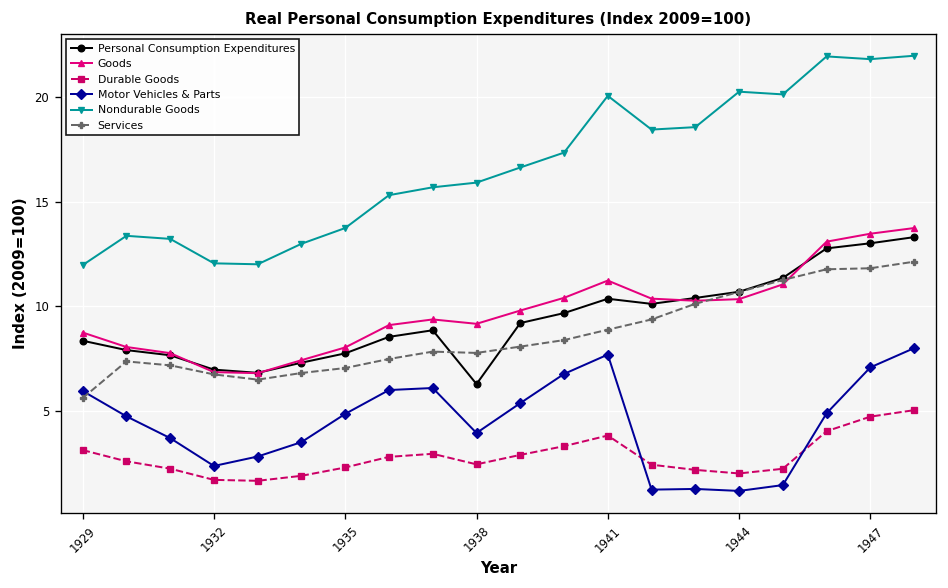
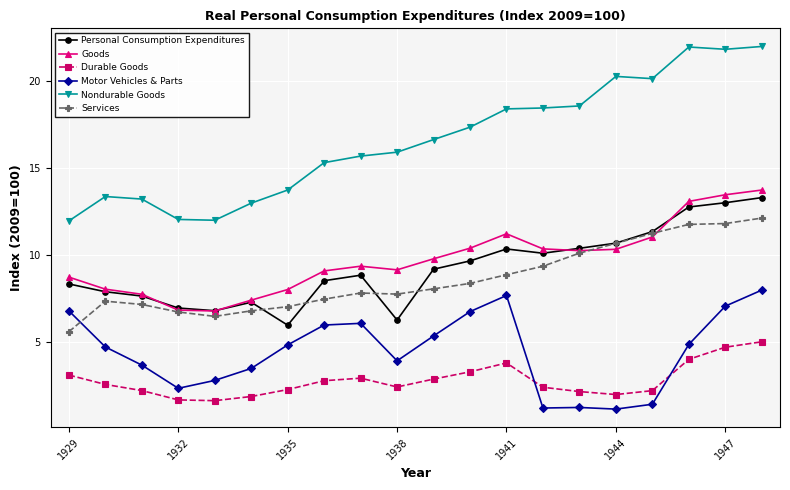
Motor Vehicles & Parts, 1929: 5.9 -> 6.8
Personal Consumption Expenditures, 1935: 7.7 -> 6.0
Nondurable Goods, 1941: 20.1 -> 18.4
